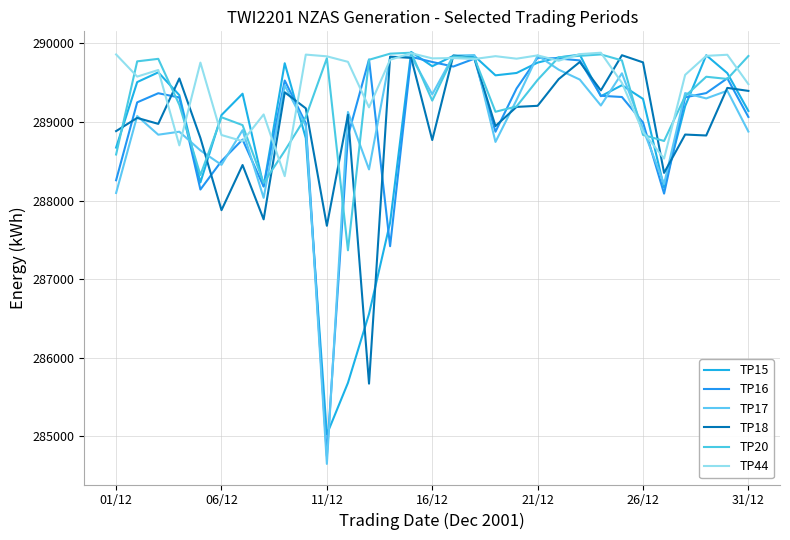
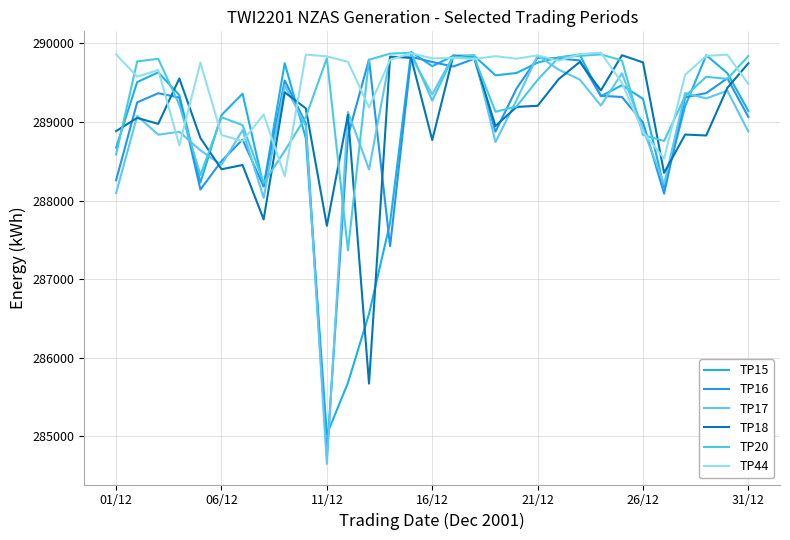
TP18, 06/12: 287900 -> 288400
TP18, 31/12: 289400 -> 289700
